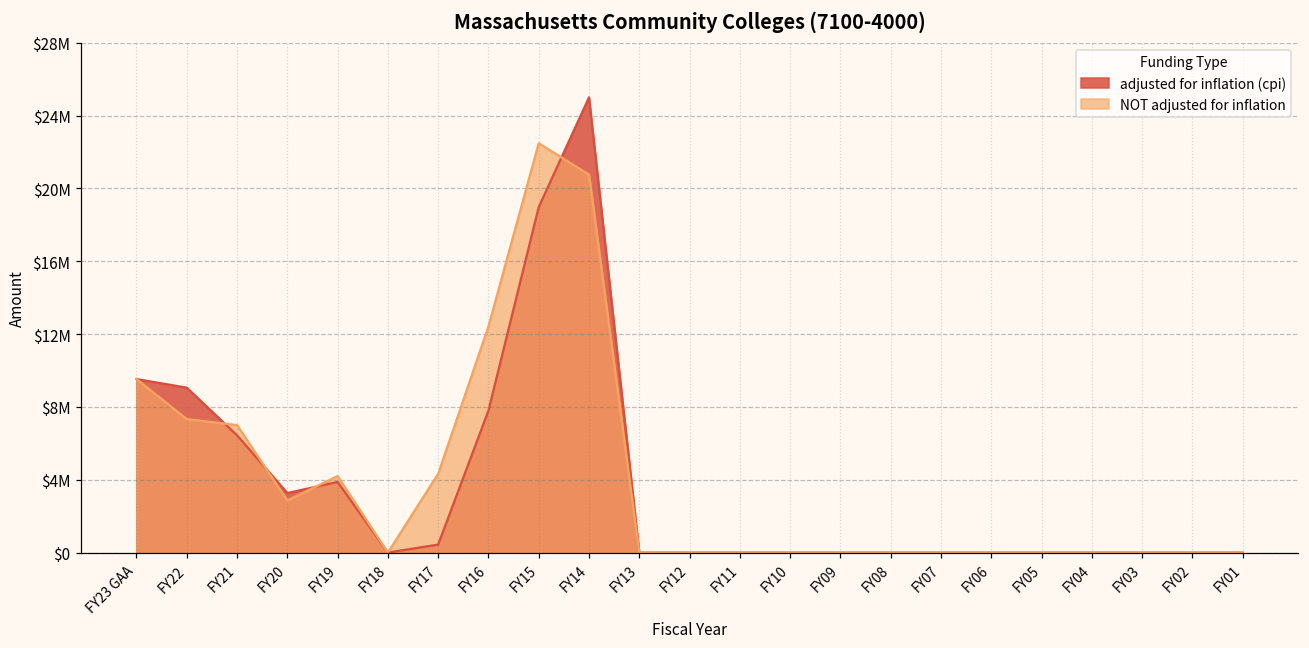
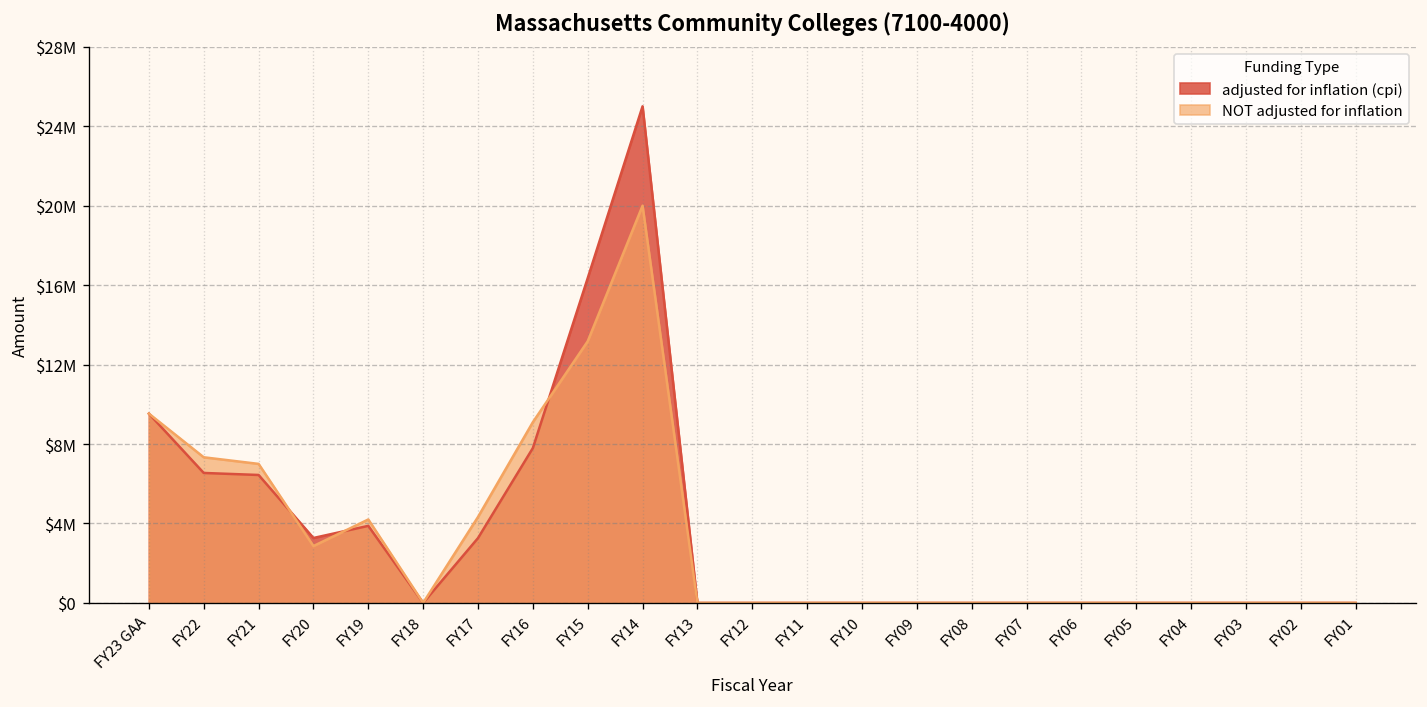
adjusted for inflation (cpi), FY22: $9100000 -> $6500000
adjusted for inflation (cpi), FY17: $400000 -> $3300000
NOT adjusted for inflation, FY16: $12400000 -> $9100000
adjusted for inflation (cpi), FY15: $19000000 -> $16400000
NOT adjusted for inflation, FY15: $22500000 -> $13200000
NOT adjusted for inflation, FY14: $20800000 -> $20000000
